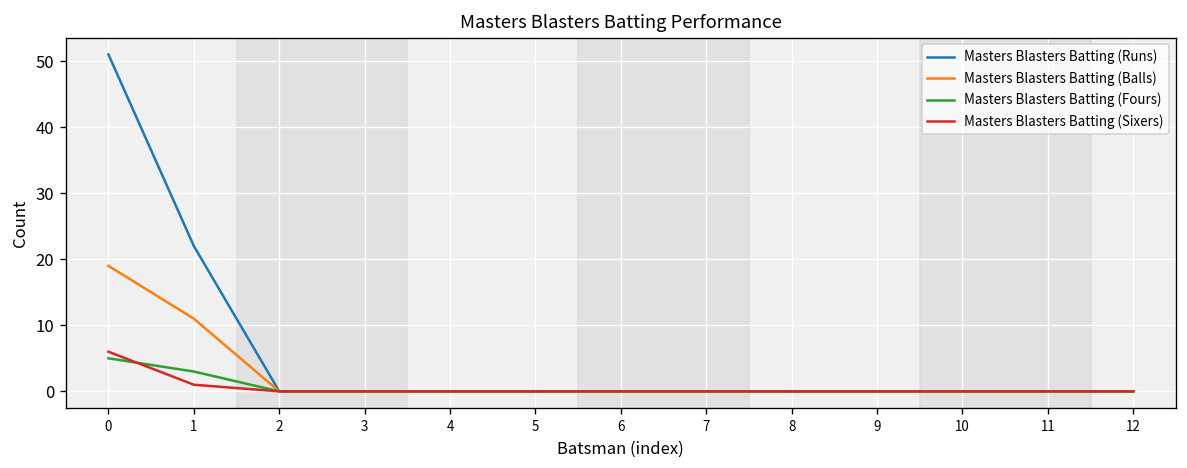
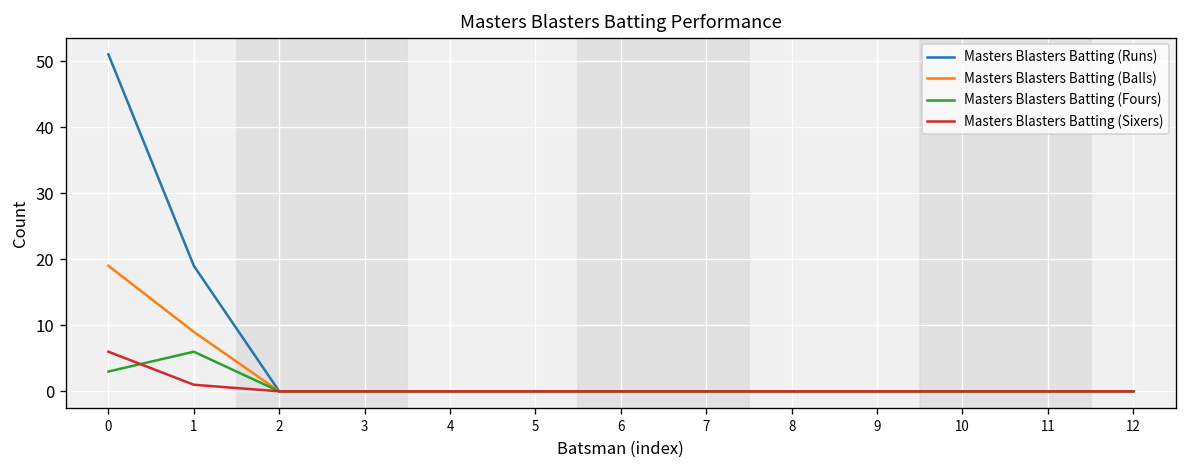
Masters Blasters Batting (Fours), 0: 5 -> 3
Masters Blasters Batting (Runs), 1: 22 -> 19
Masters Blasters Batting (Balls), 1: 11 -> 9
Masters Blasters Batting (Fours), 1: 3 -> 6
